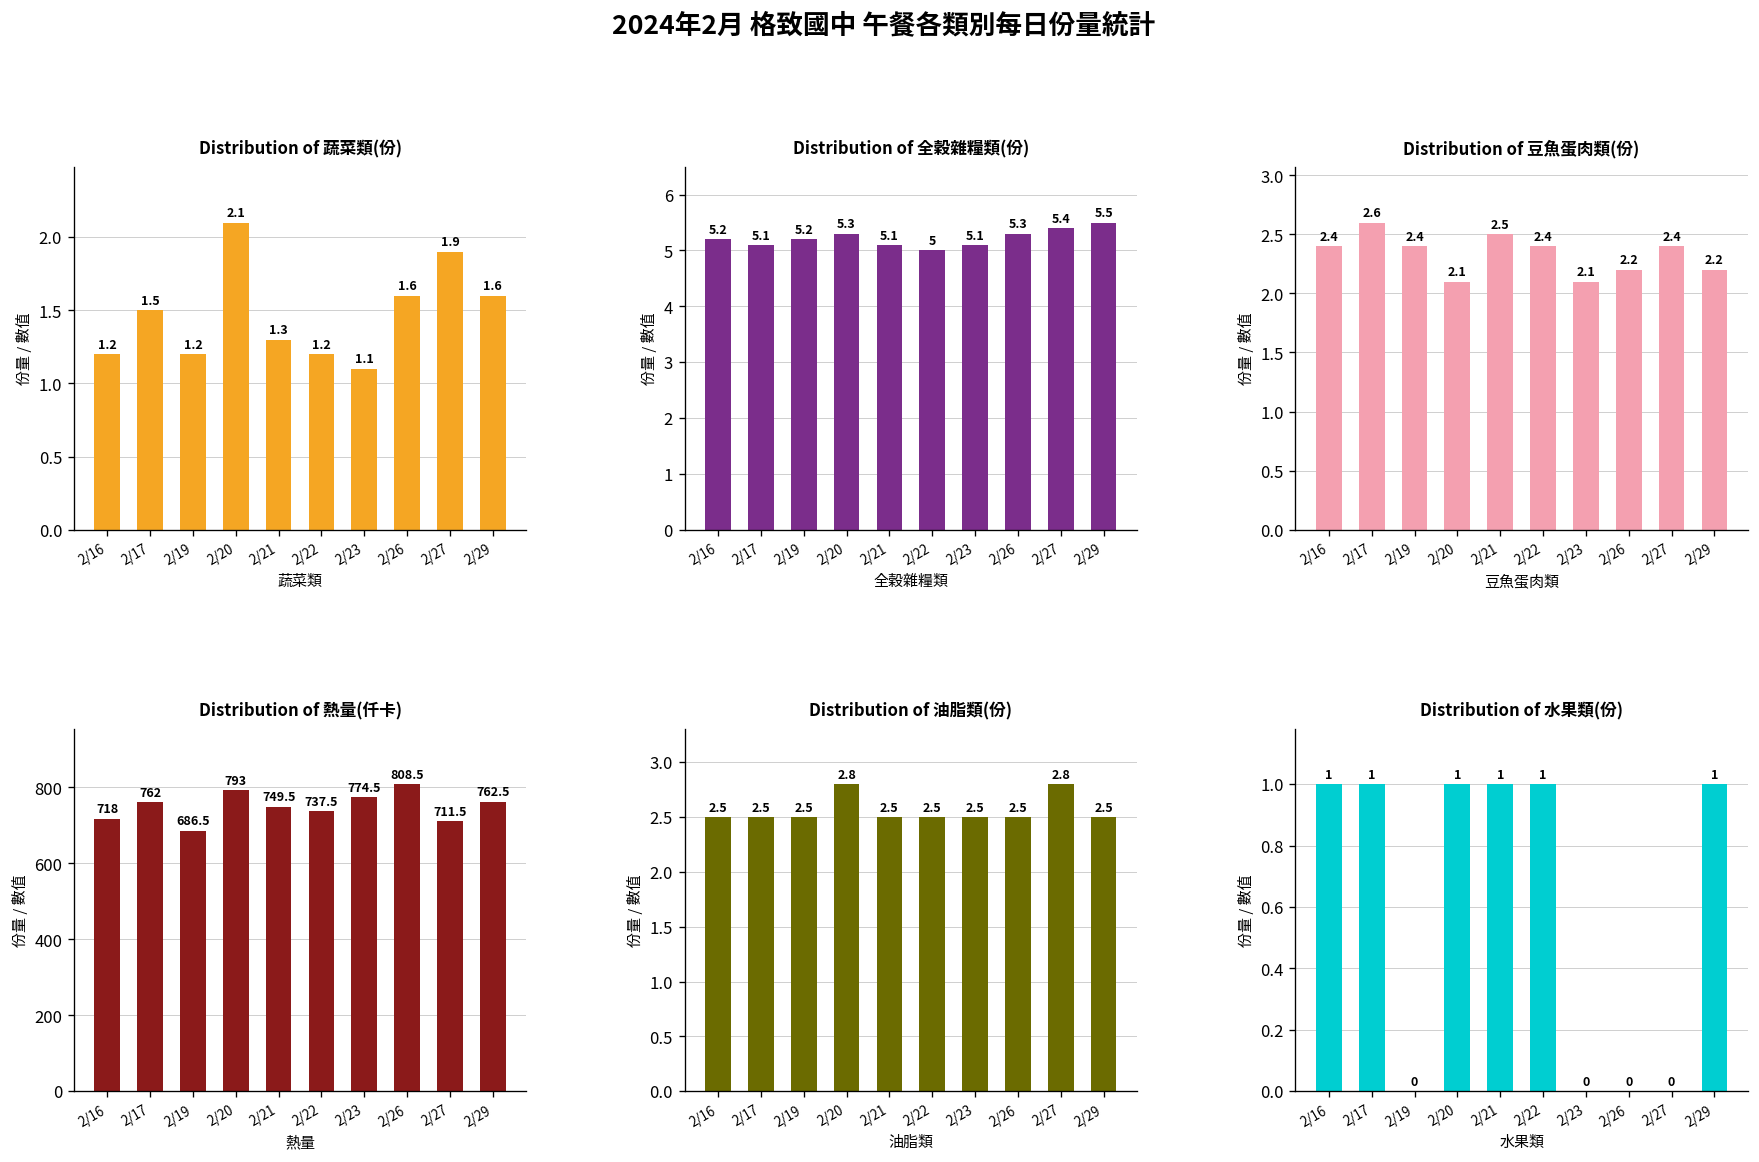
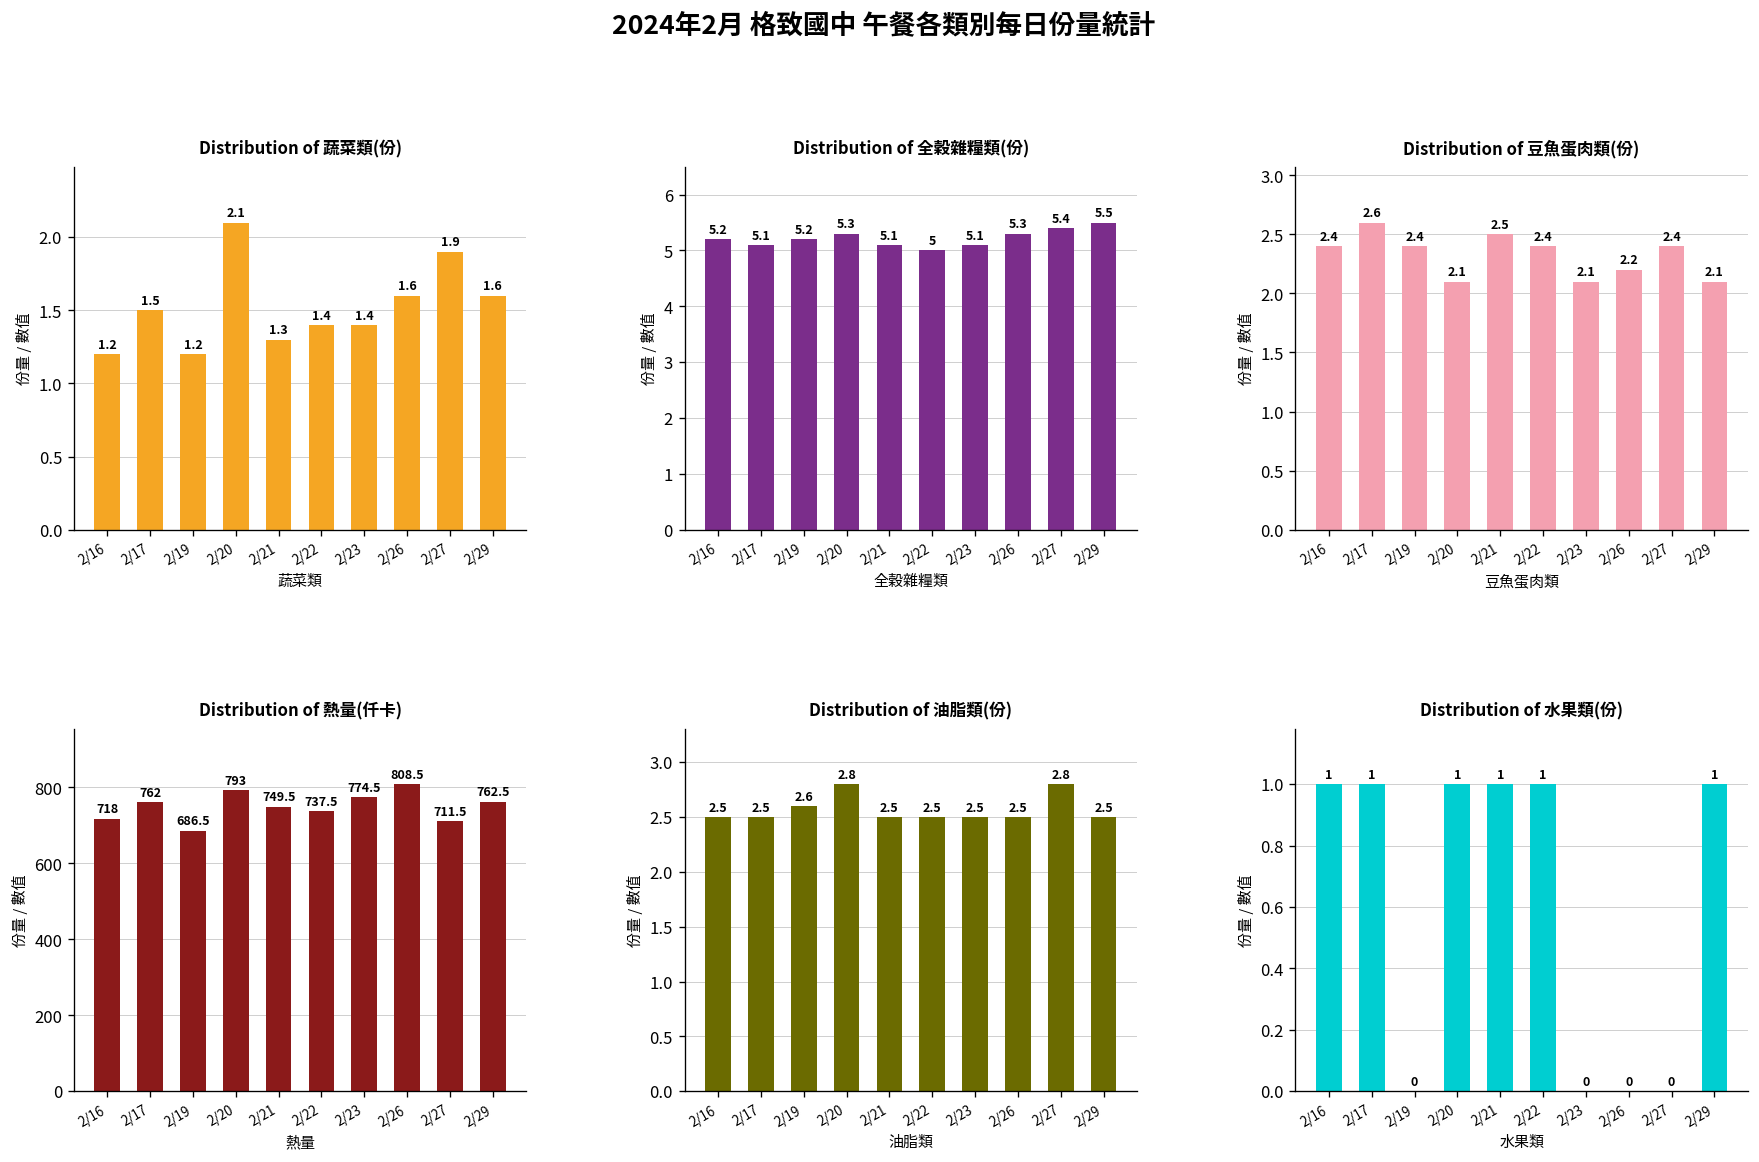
Distribution of 蔬菜類(份), 2/22: 1.2 -> 1.4
Distribution of 蔬菜類(份), 2/23: 1.1 -> 1.4
Distribution of 豆魚蛋肉類(份), 2/29: 2.2 -> 2.1
Distribution of 油脂類(份), 2/19: 2.5 -> 2.6
